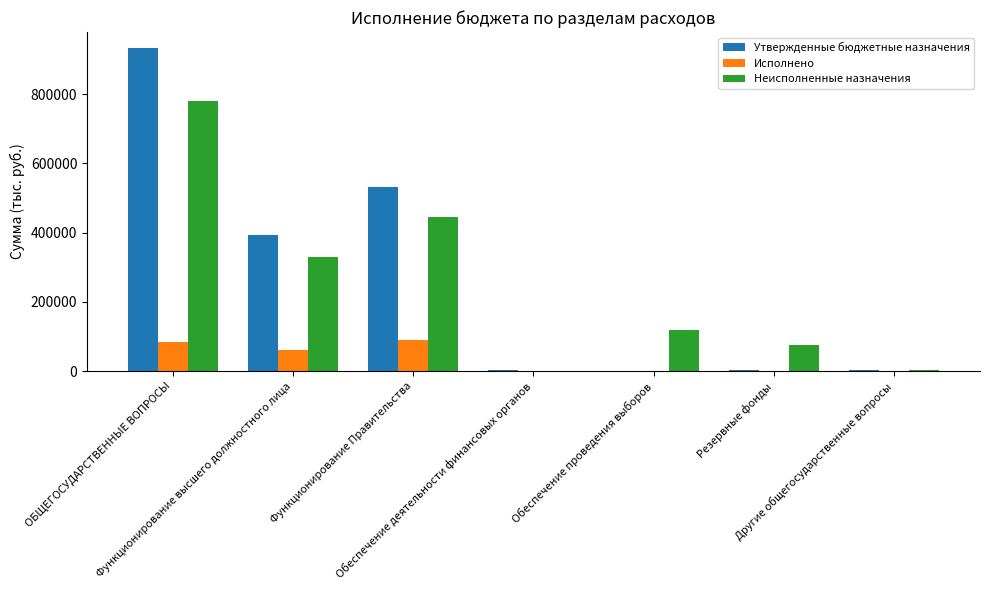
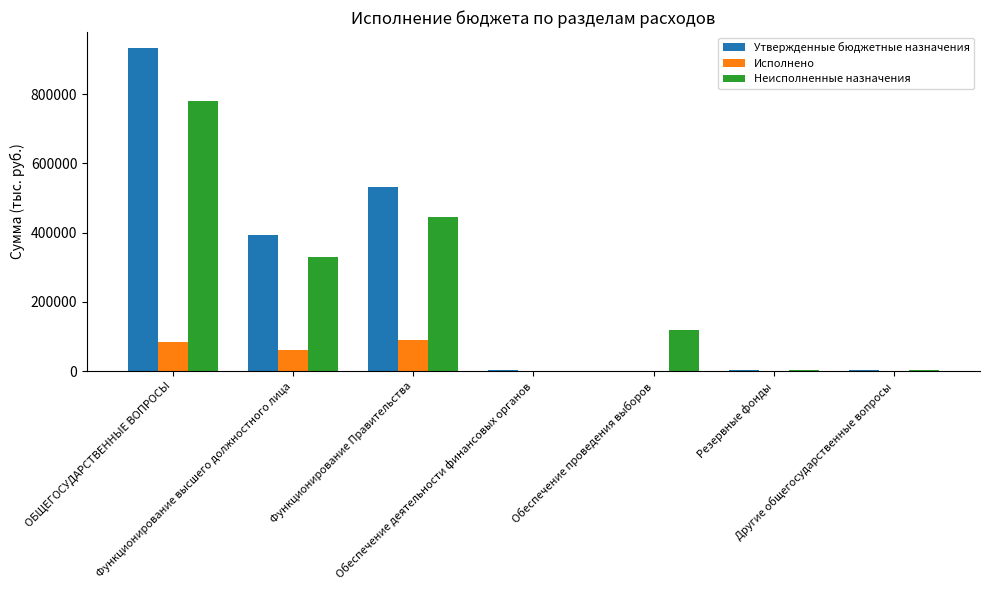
Неисполненные назначения, Резервные фонды: 80000 -> 0
